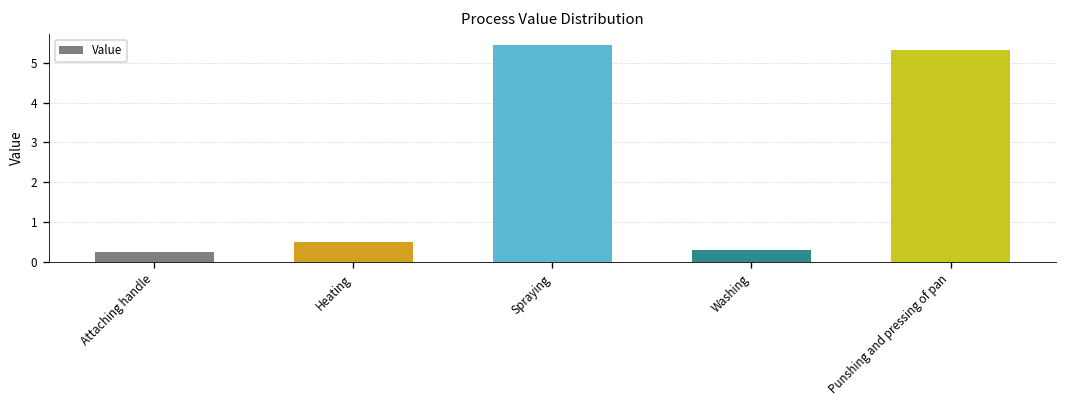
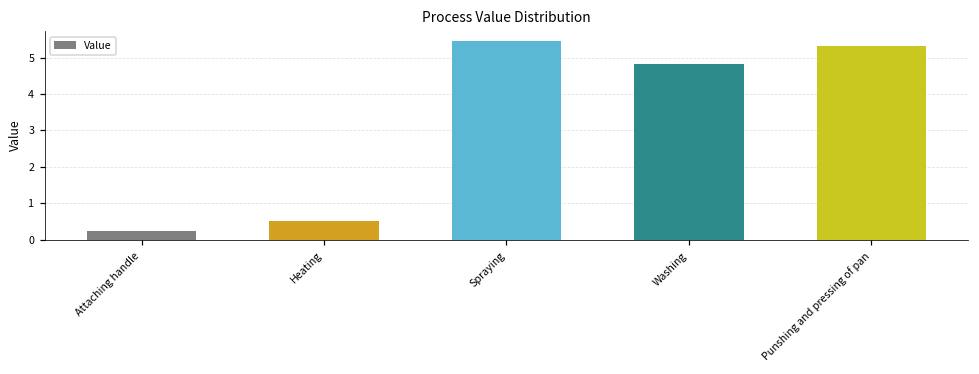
Washing: 0.3 -> 4.8
